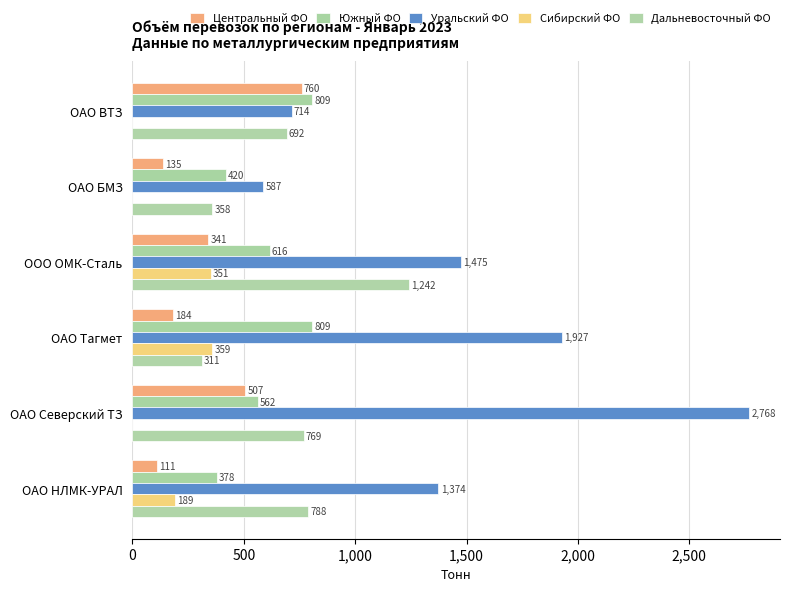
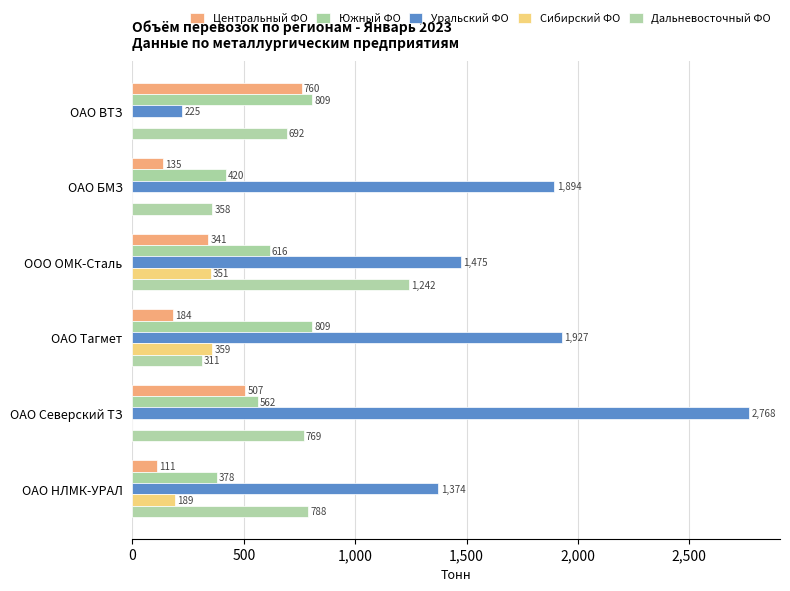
Уральский ФО, ОАО ВТЗ: 714 -> 225
Уральский ФО, ОАО БМЗ: 587 -> 1,894
